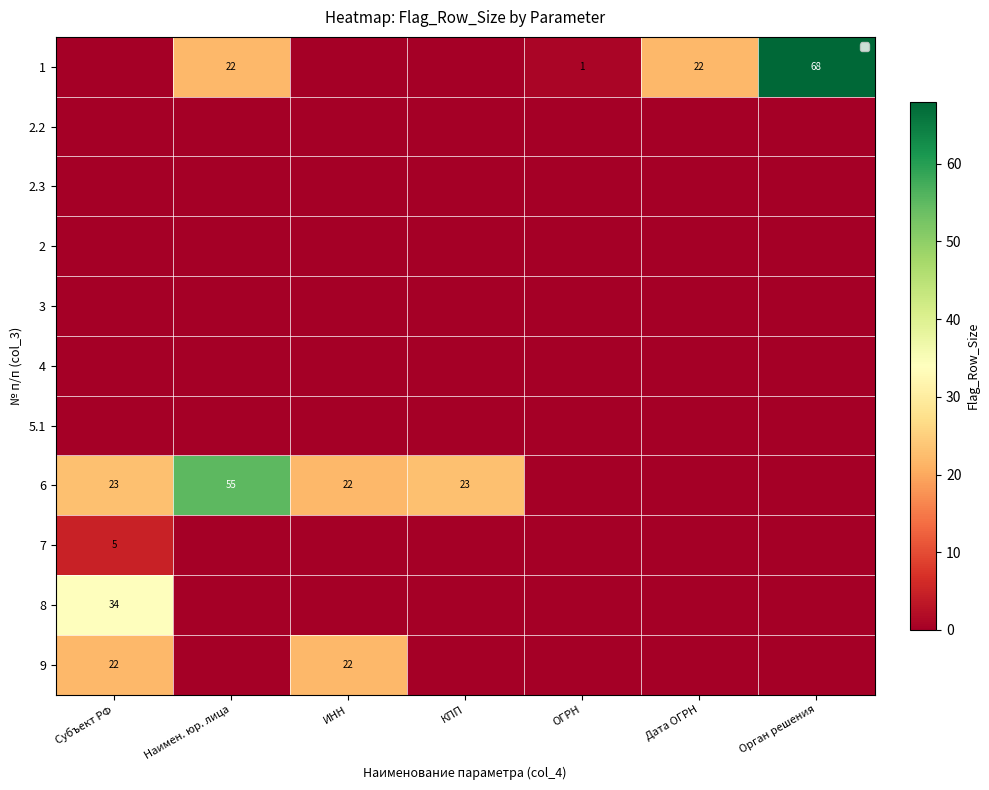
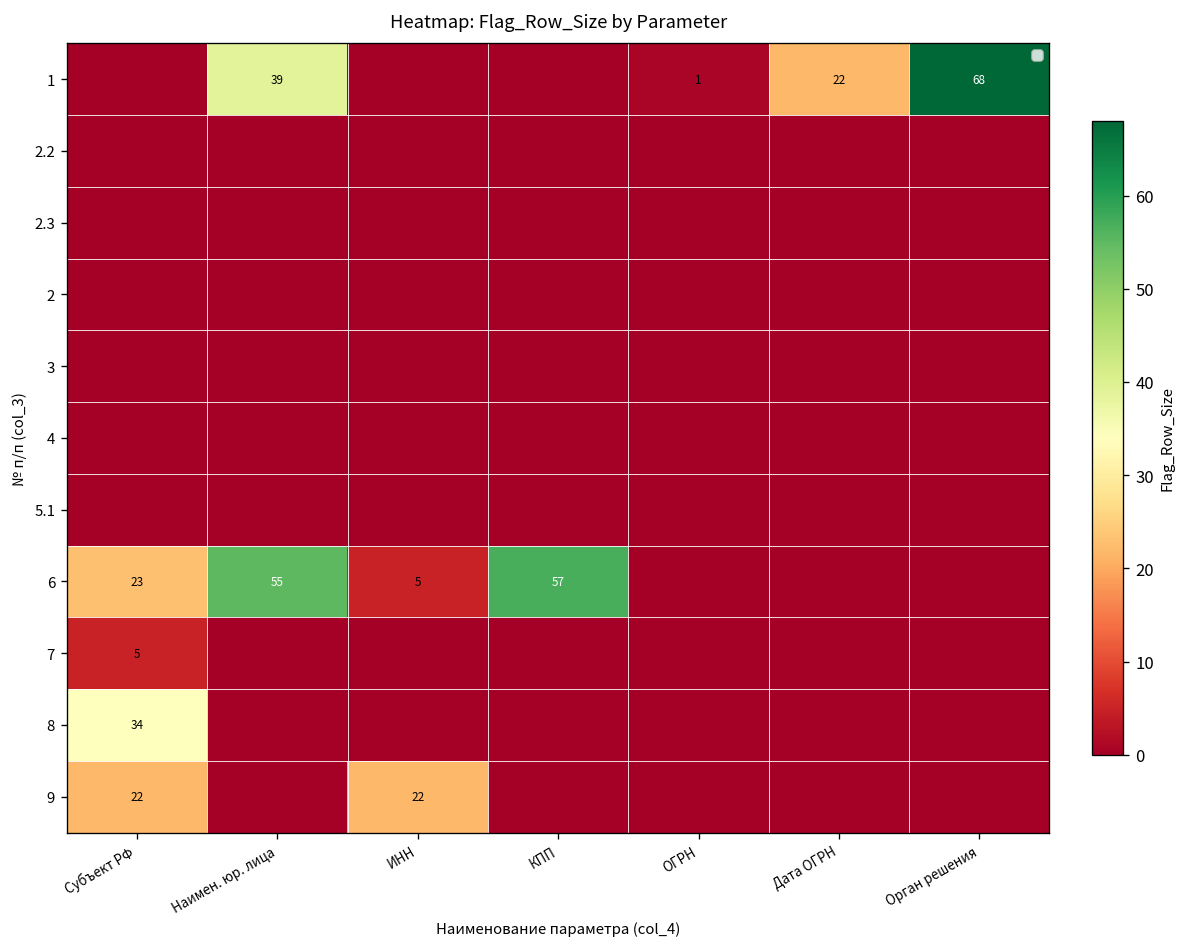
1, Наимен. юр. лица: 22 -> 39
6, ИНН: 22 -> 5
6, КПП: 23 -> 57
